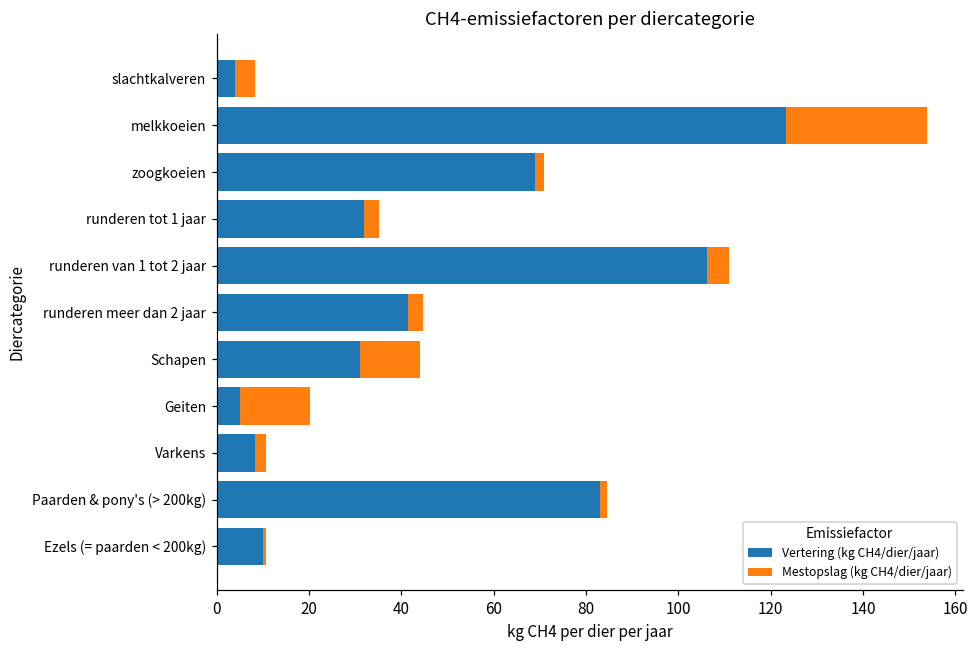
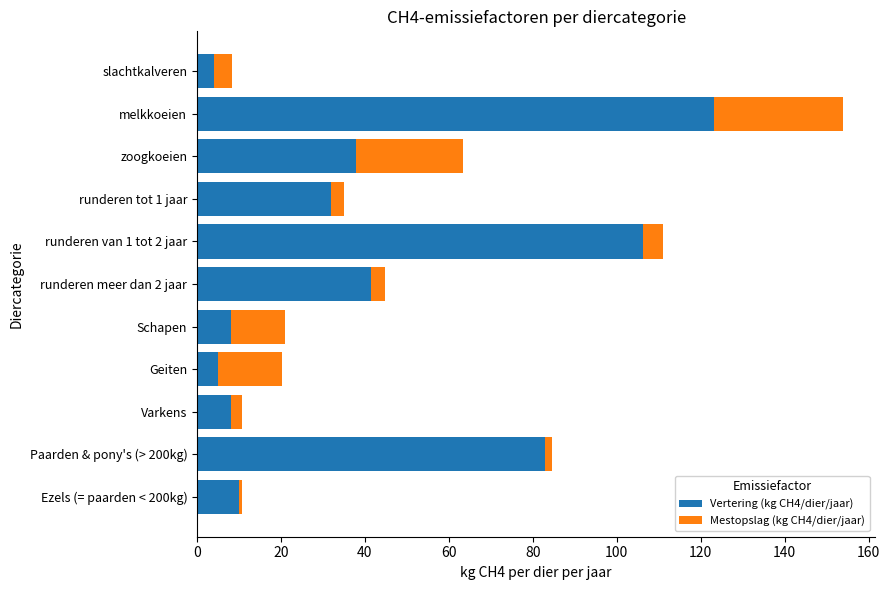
Vertering (kg CH4/dier/jaar), zoogkoeien: 69 -> 38
Mestopslag (kg CH4/dier/jaar), zoogkoeien: 2 -> 25
Vertering (kg CH4/dier/jaar), Schapen: 31 -> 8
